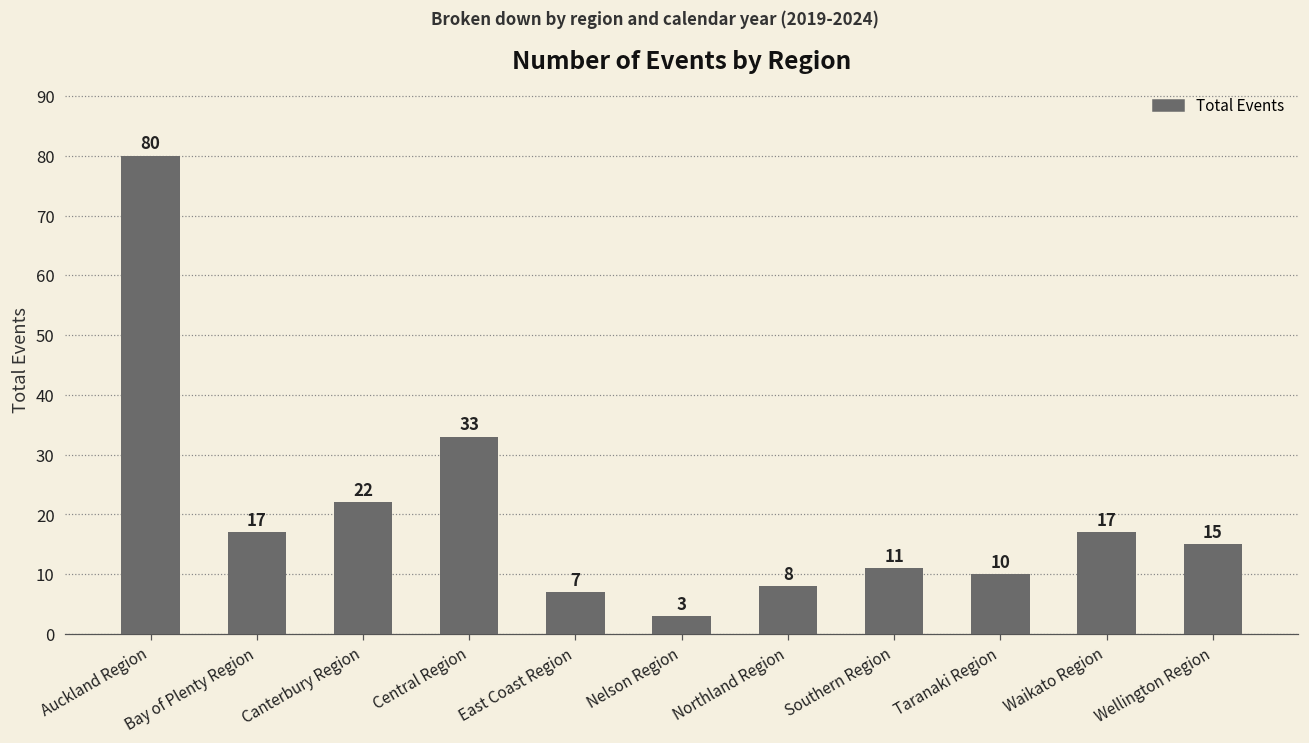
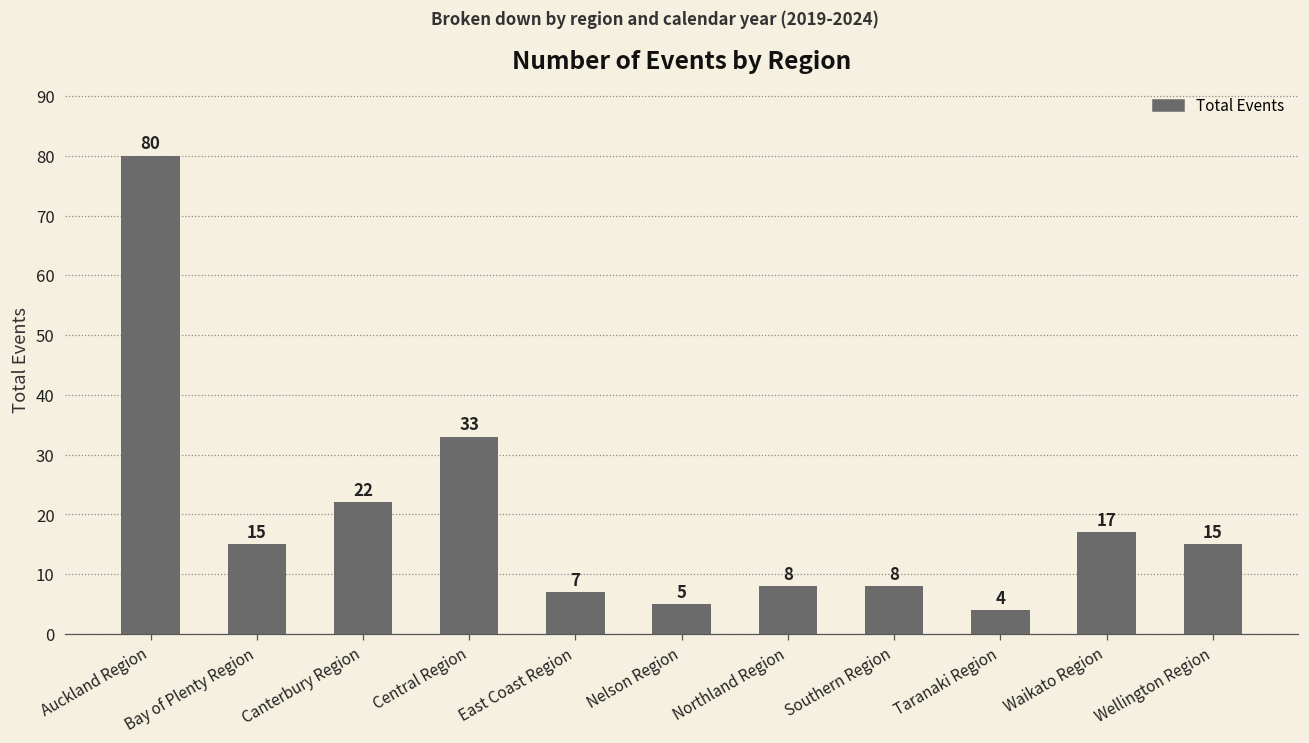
Bay of Plenty Region: 17 -> 15
Nelson Region: 3 -> 5
Southern Region: 11 -> 8
Taranaki Region: 10 -> 4
